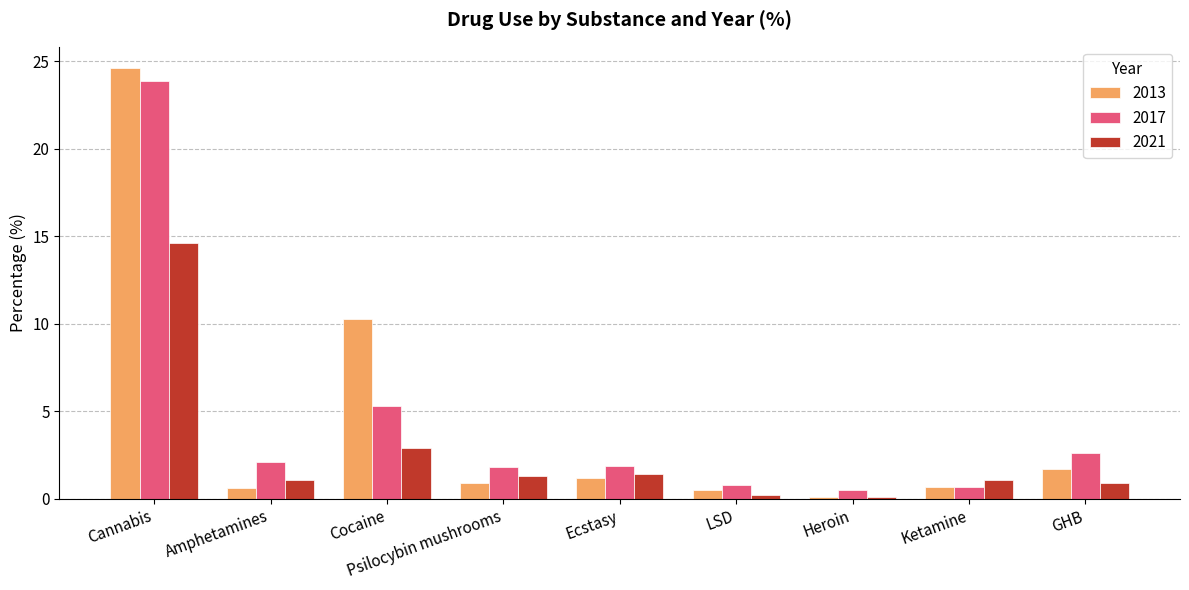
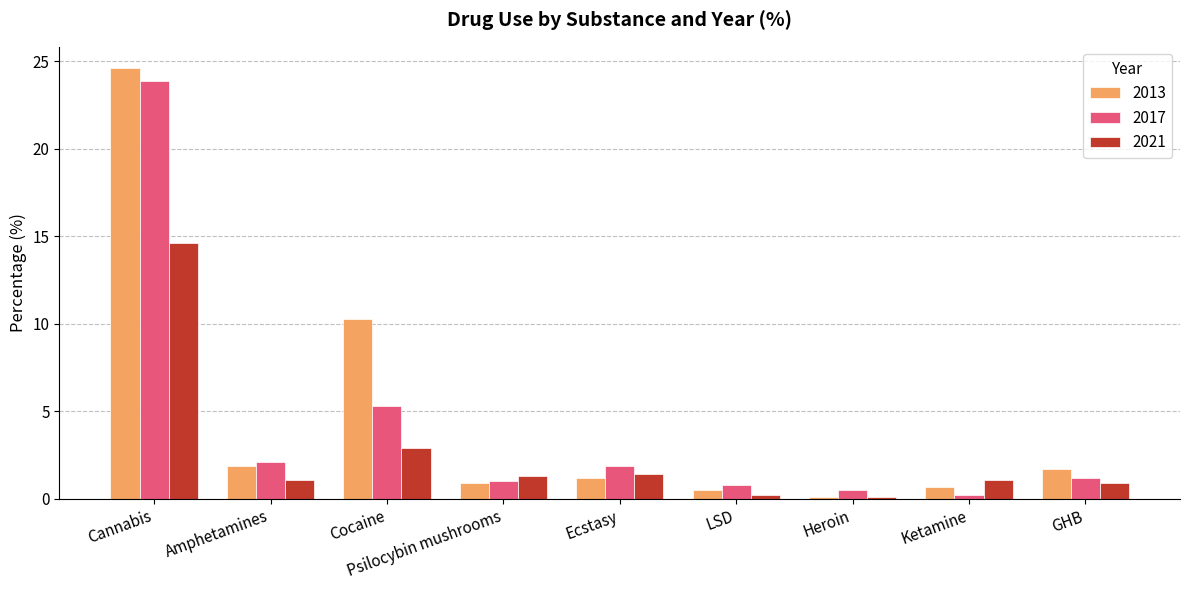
2013, Amphetamines: 0.6 -> 1.9
2017, Psilocybin mushrooms: 1.8 -> 1.0
2017, Ketamine: 0.7 -> 0.2
2017, GHB: 2.6 -> 1.2
